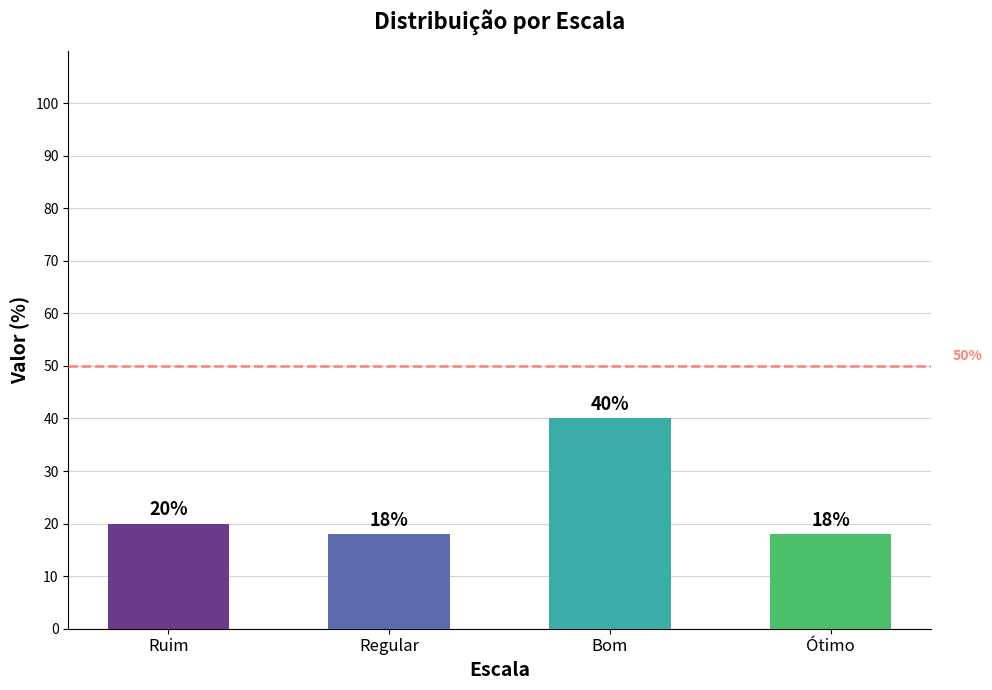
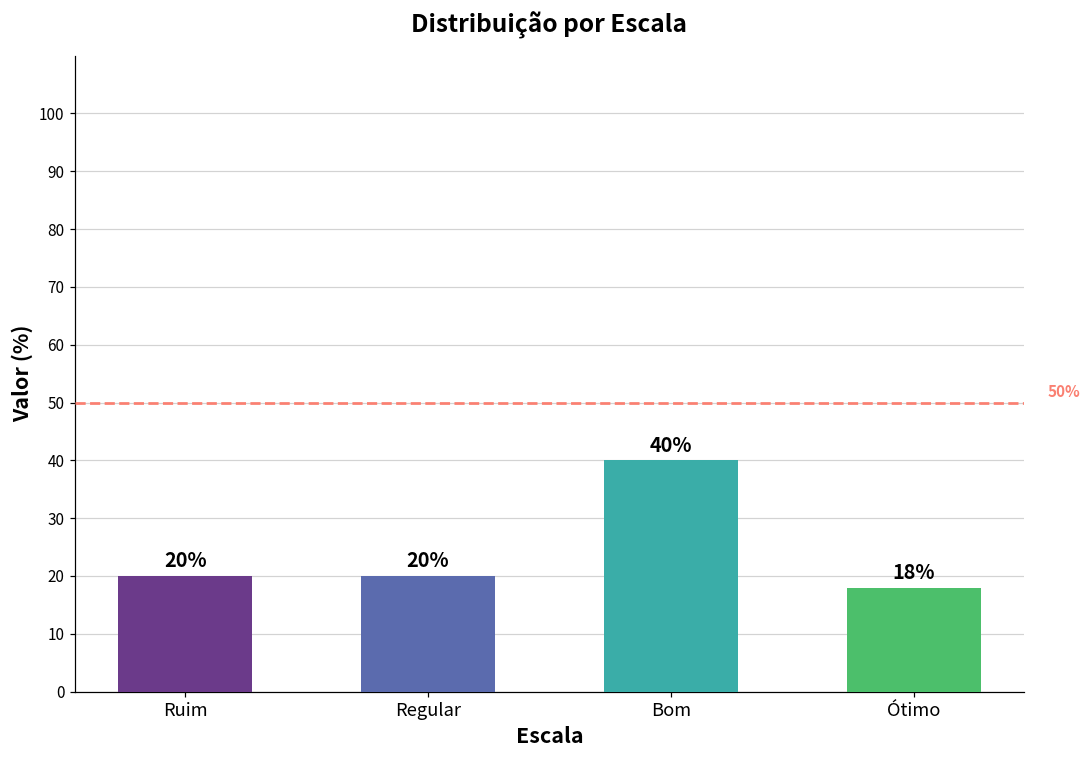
Regular: 18% -> 20%
